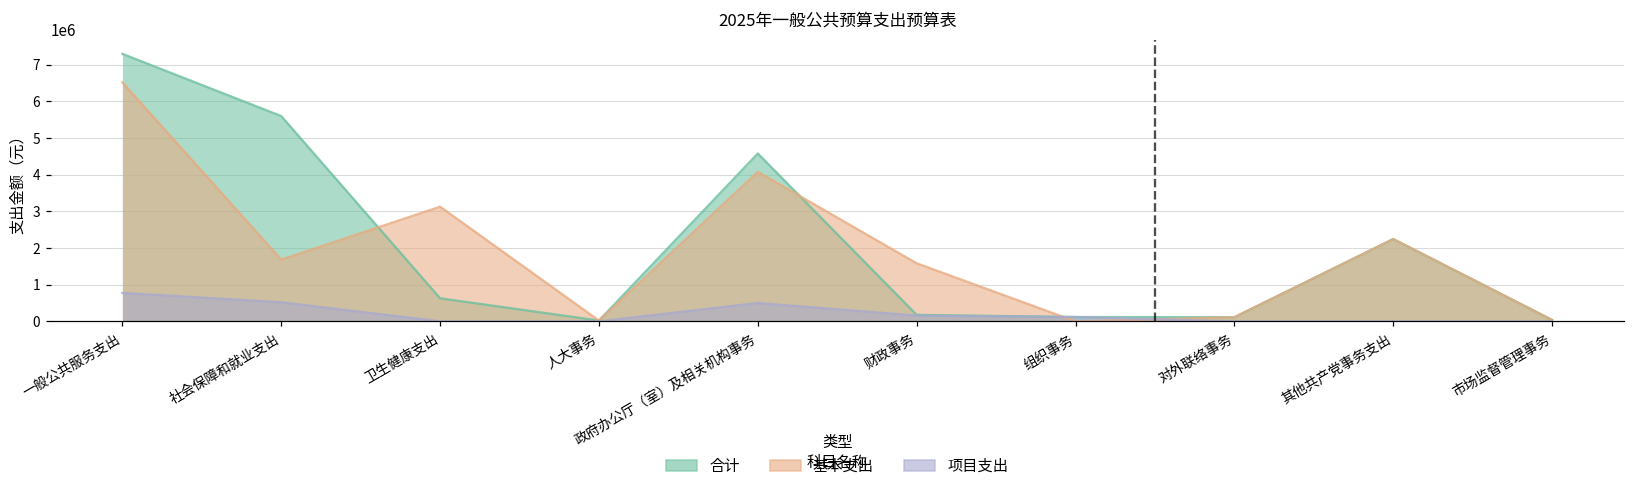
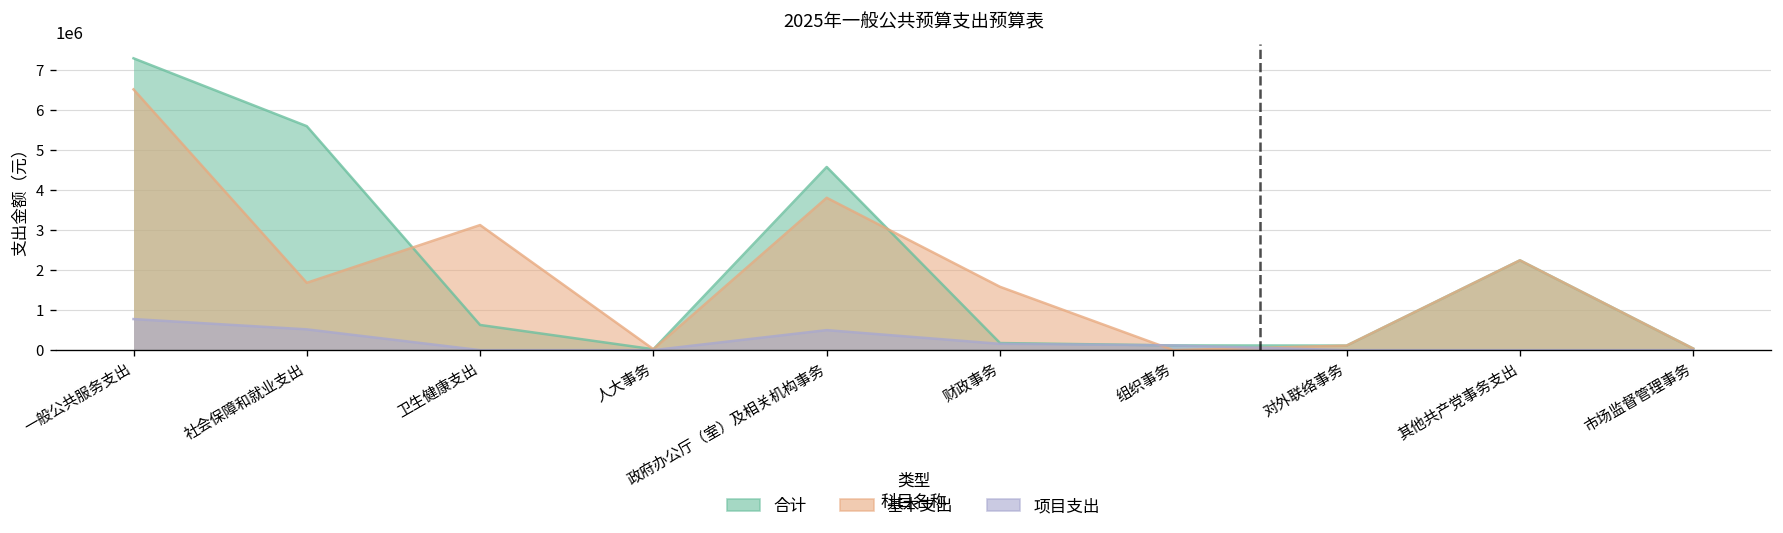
基本支出, 政府办公厅（室）及相关机构事务: 4100000 -> 3800000
